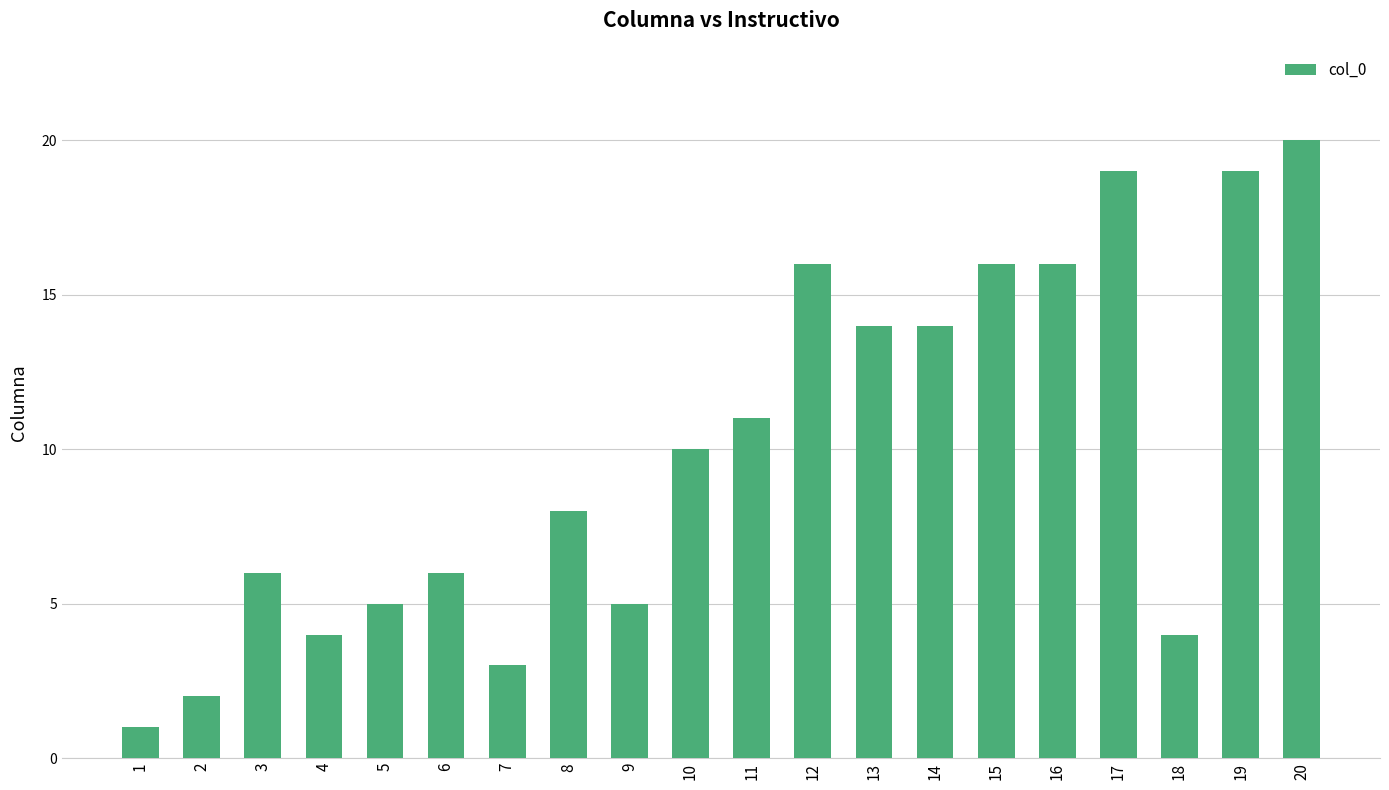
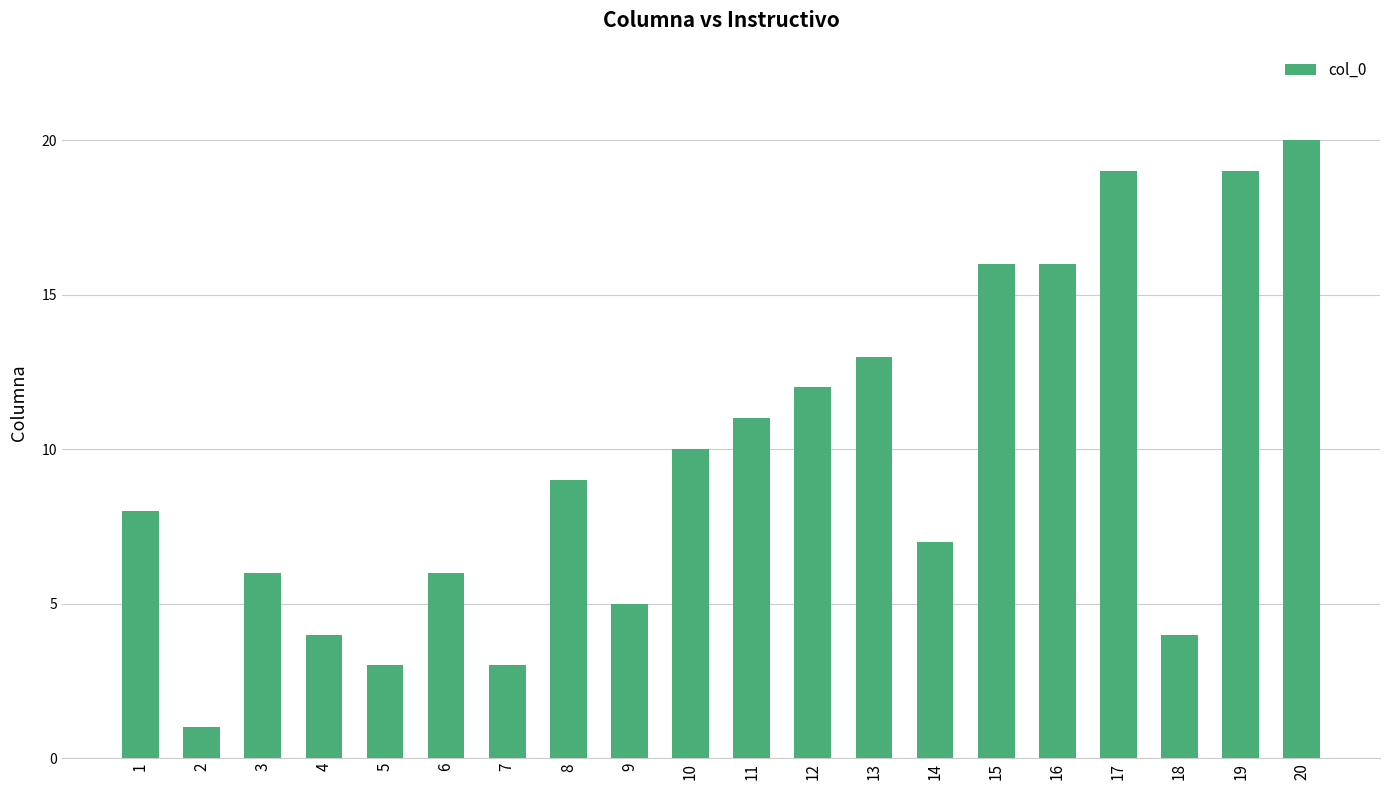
1: 1 -> 8
2: 2 -> 1
5: 5 -> 3
8: 8 -> 9
12: 16 -> 12
13: 14 -> 13
14: 14 -> 7
